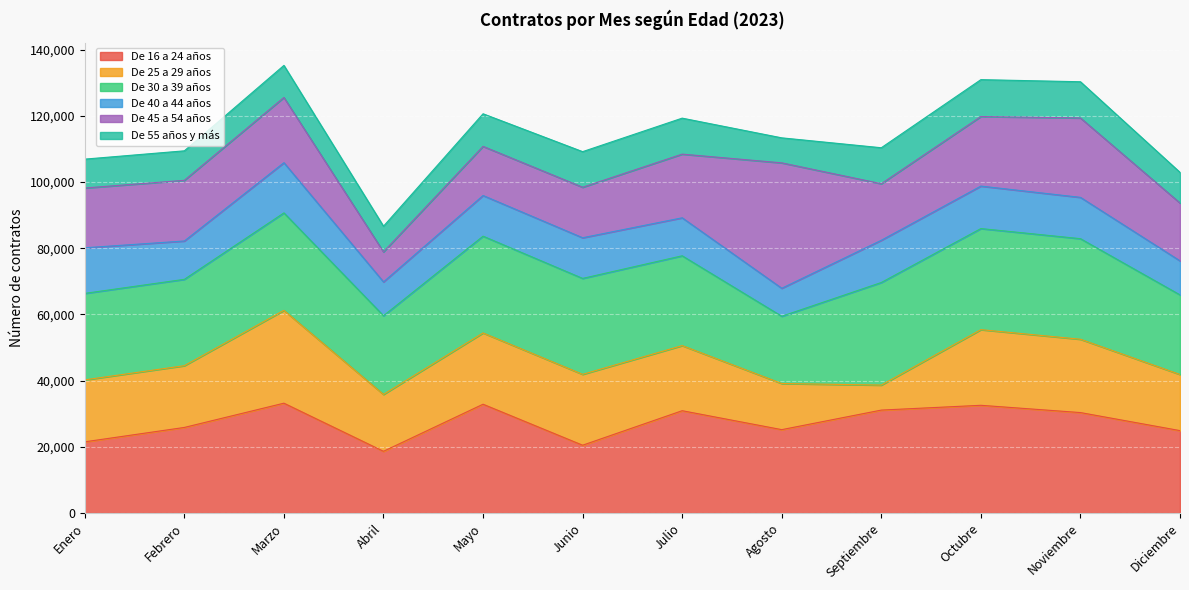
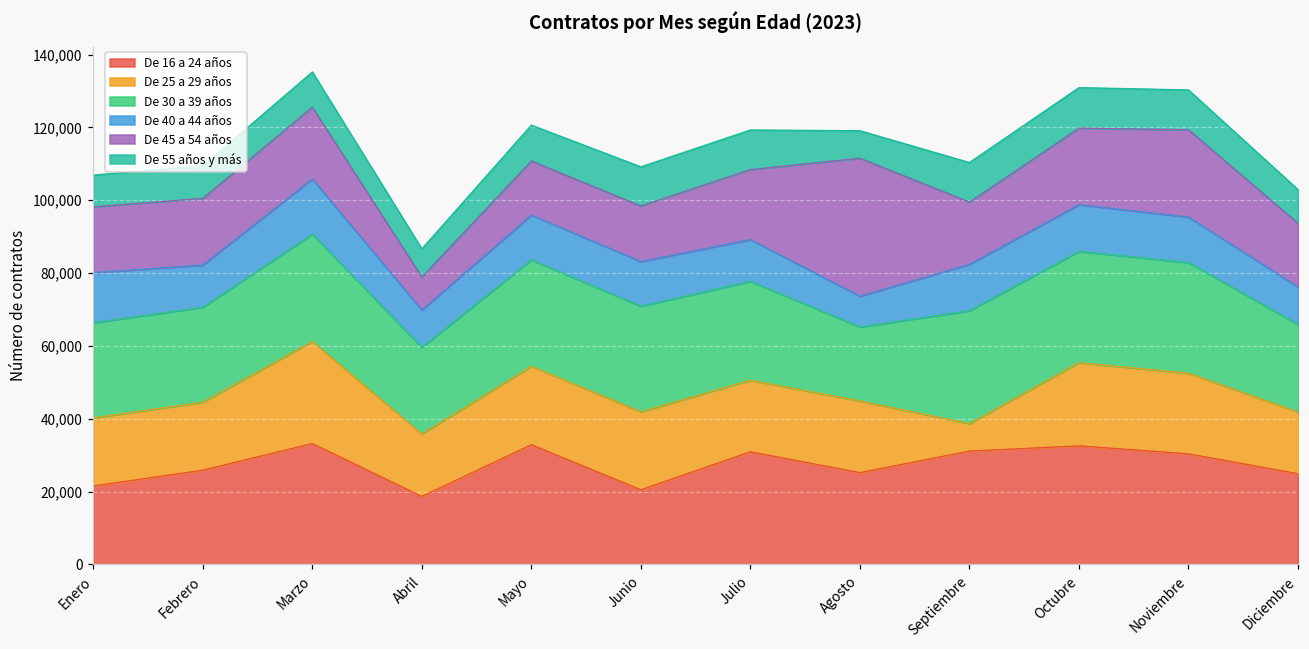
De 25 a 29 años, Agosto: 14,000 -> 20,000
